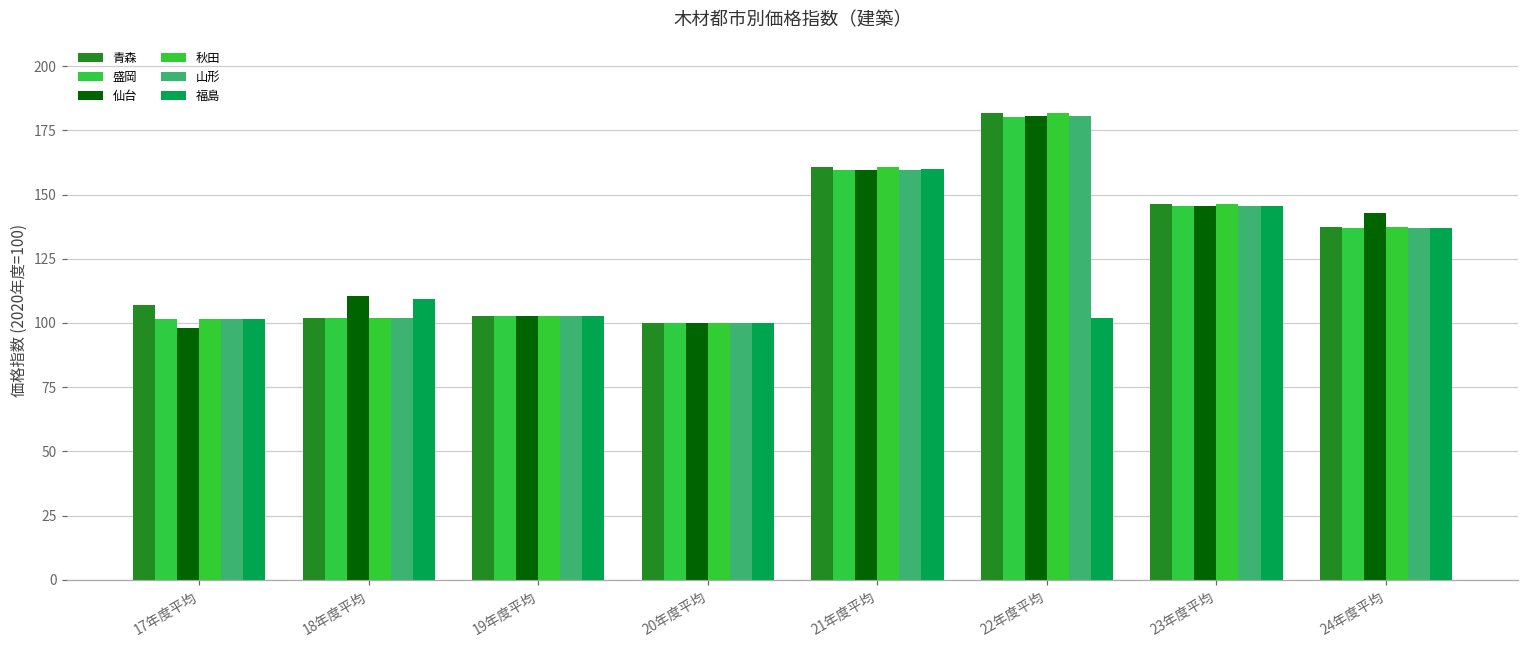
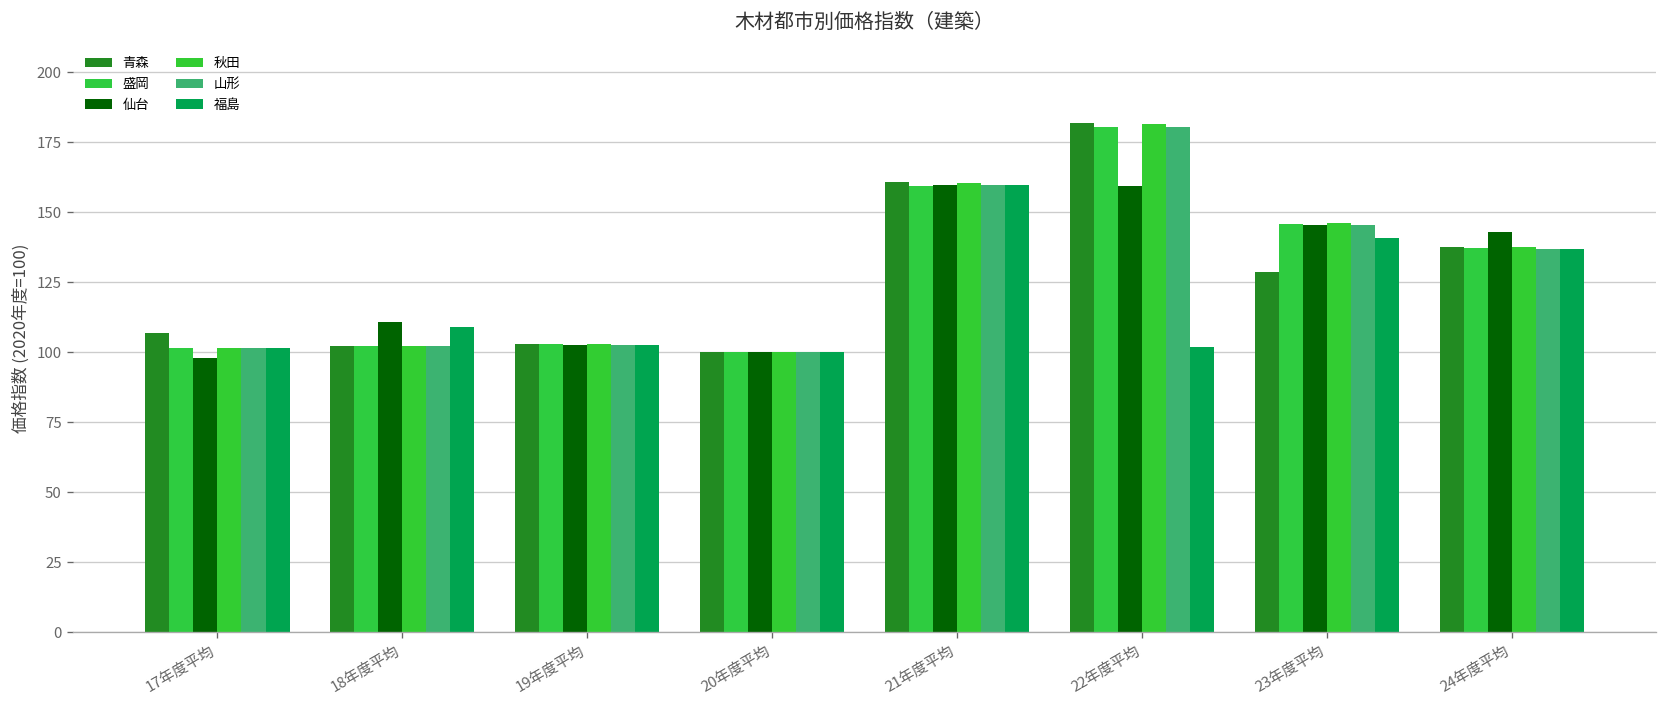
仙台, 22年度平均: 181 -> 159
青森, 23年度平均: 146 -> 129
福島, 23年度平均: 146 -> 141
